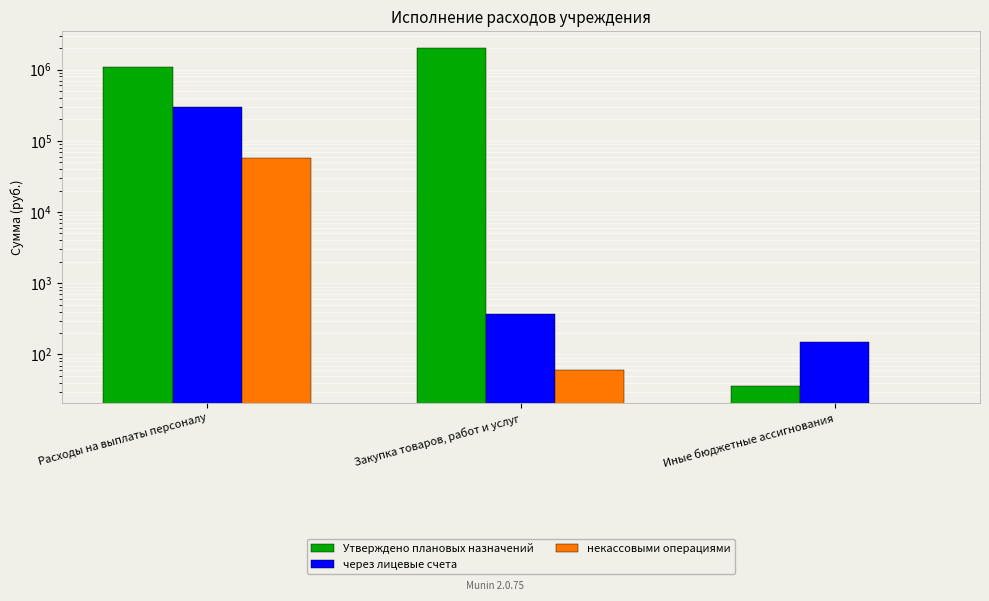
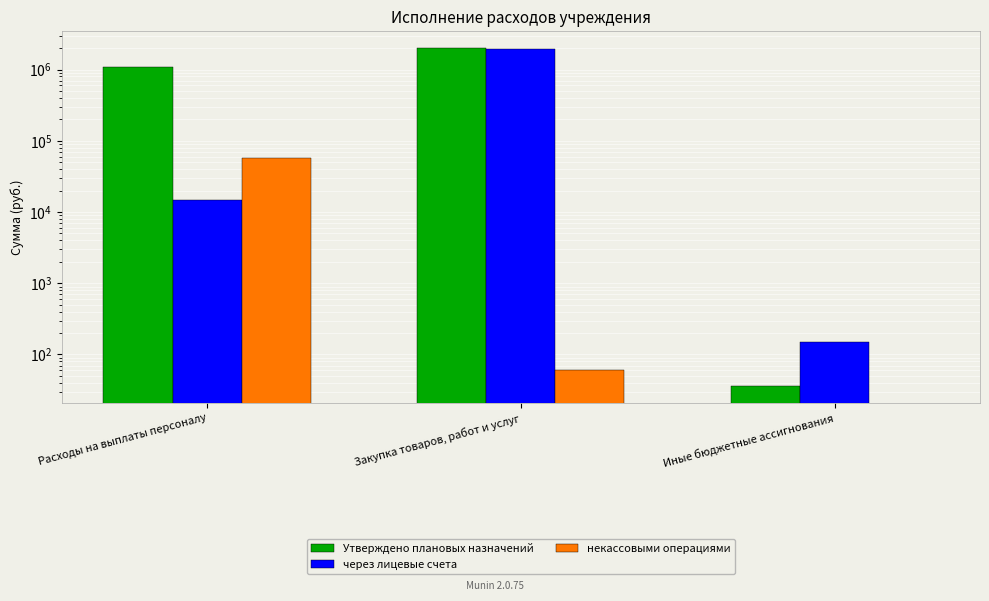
через лицевые счета, Расходы на выплаты персоналу: 290000 -> 15000
через лицевые счета, Закупка товаров, работ и услуг: 400 -> 1900000
